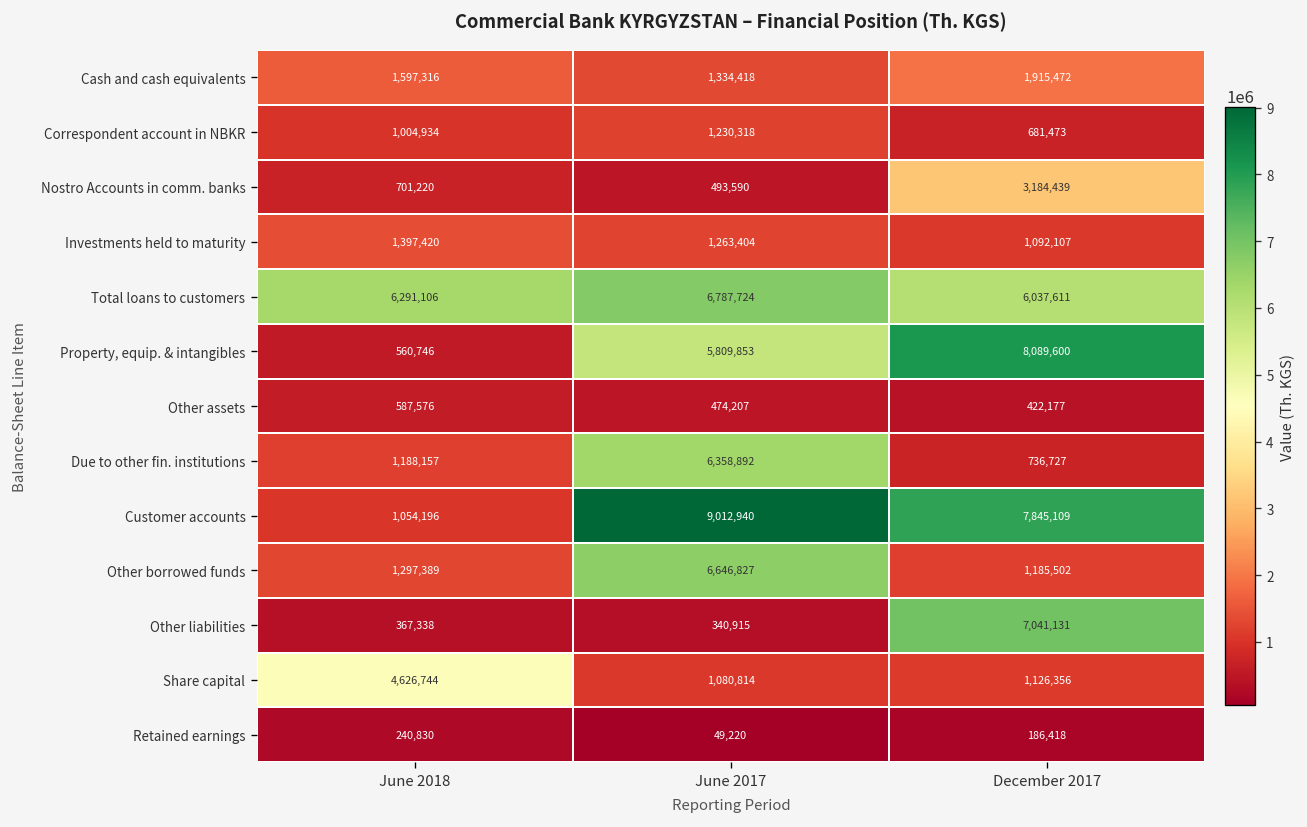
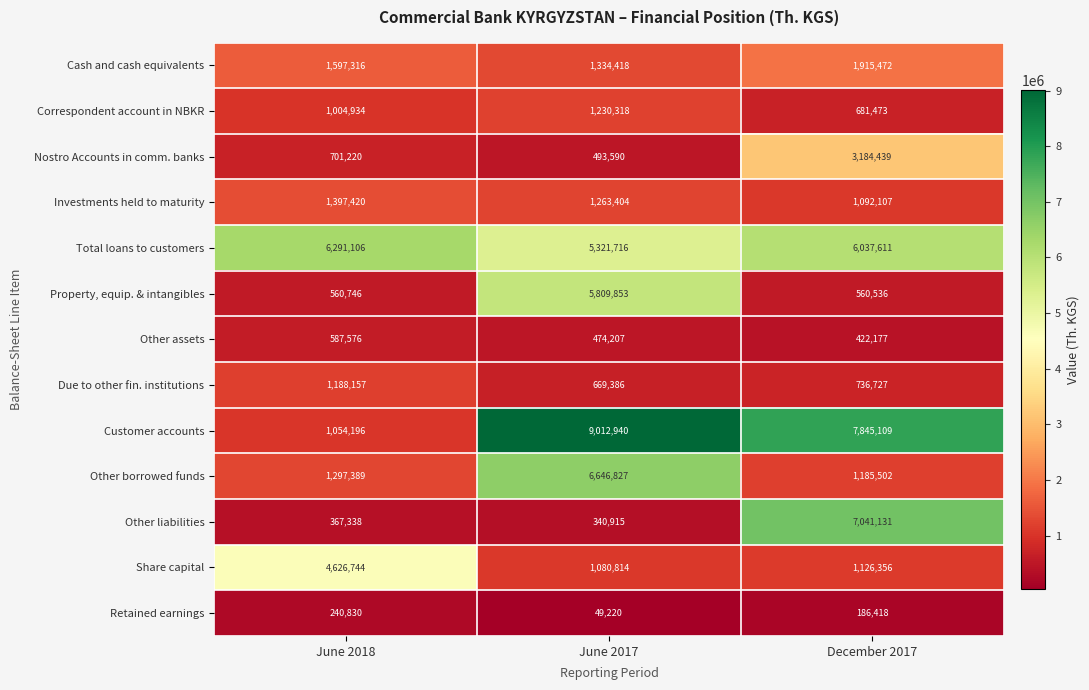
Total loans to customers, June 2017: 6,787,724 -> 5,321,716
Property, equip. & intangibles, December 2017: 8,089,600 -> 560,536
Due to other fin. institutions, June 2017: 6,358,892 -> 669,386
